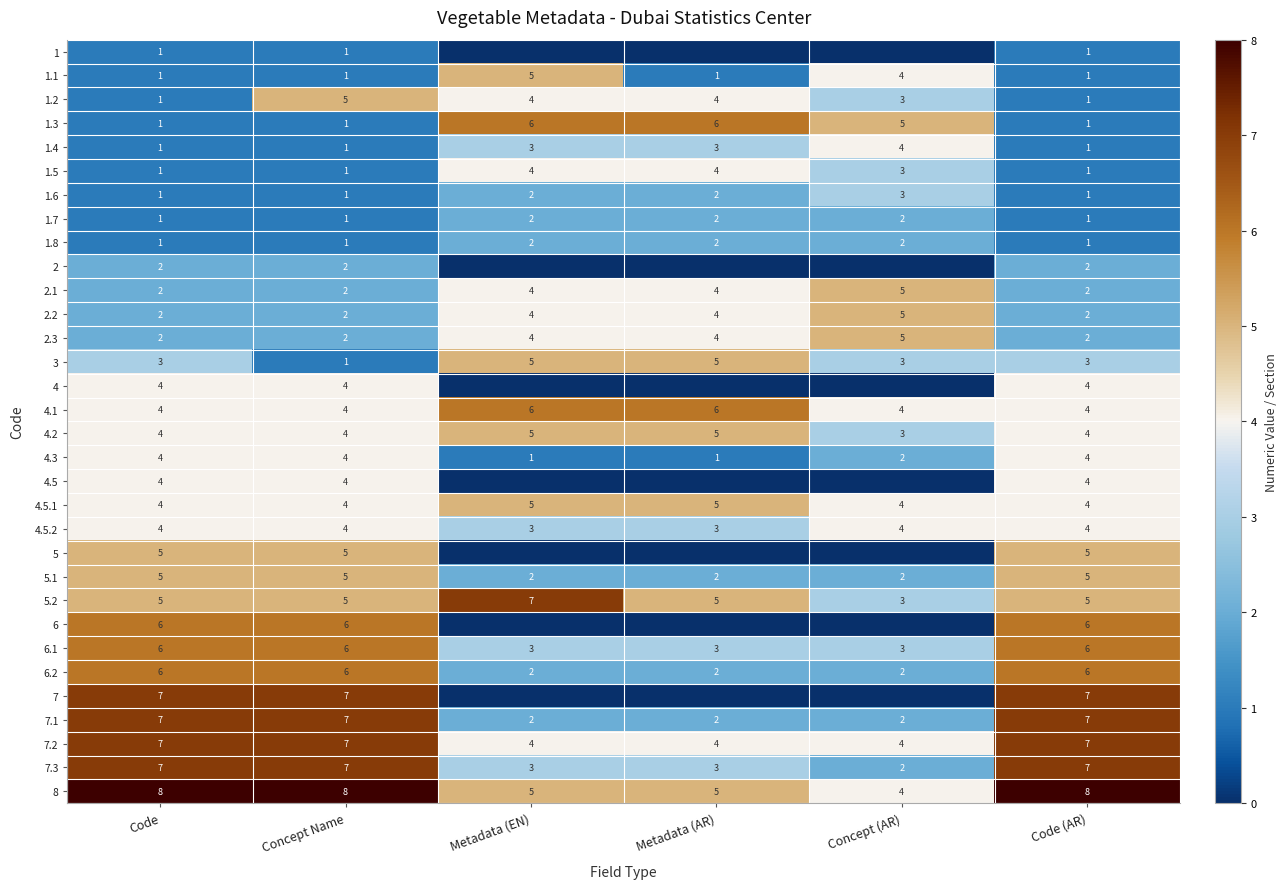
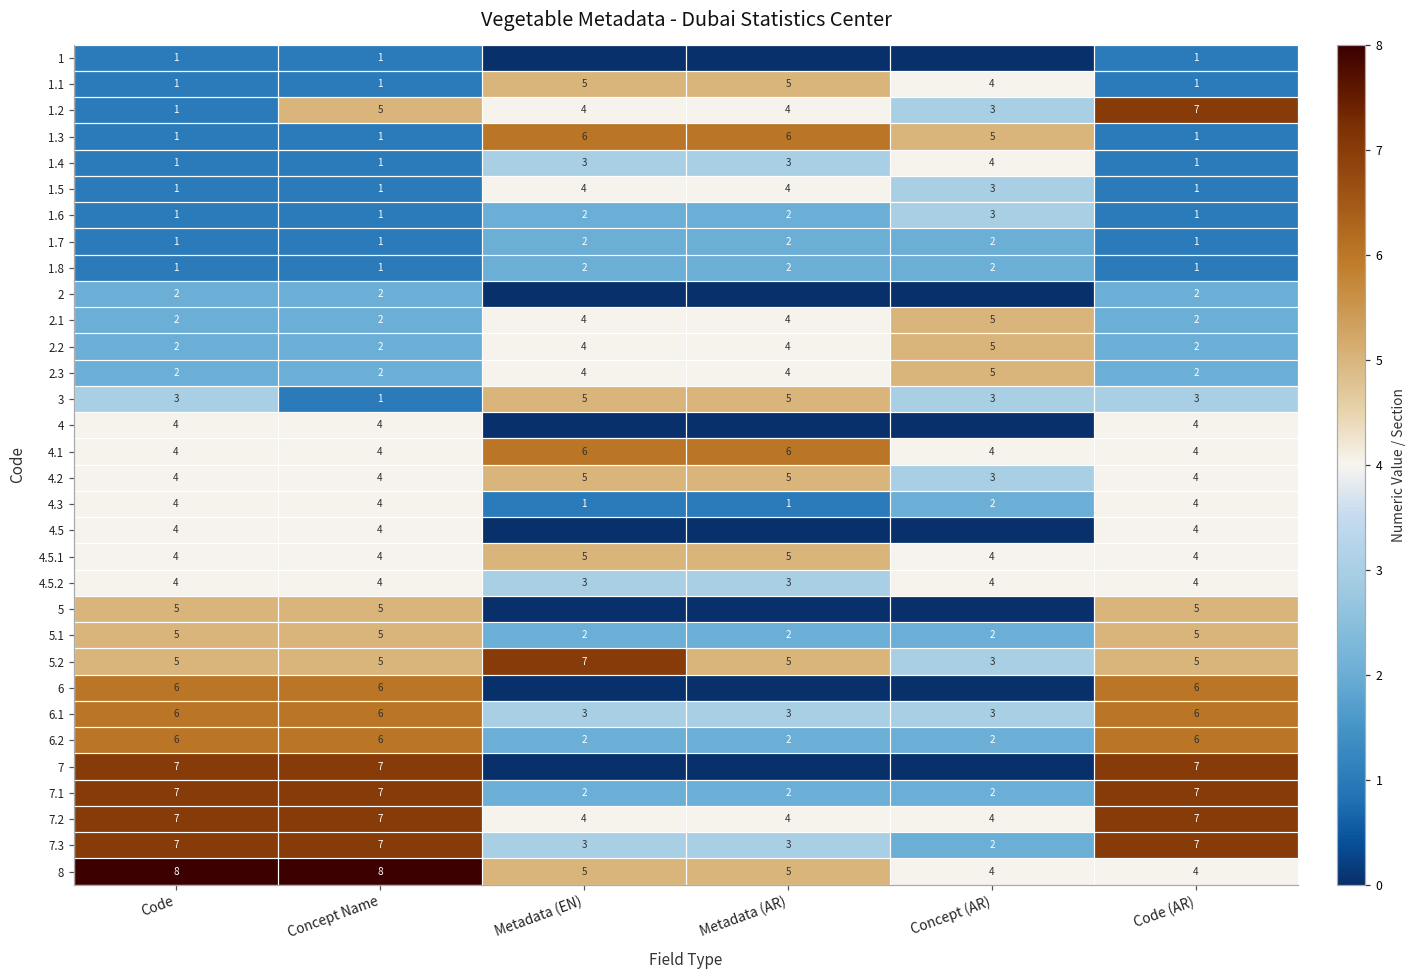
1.1, Metadata (AR): 1 -> 5
1.2, Code (AR): 1 -> 7
8, Code (AR): 8 -> 4
